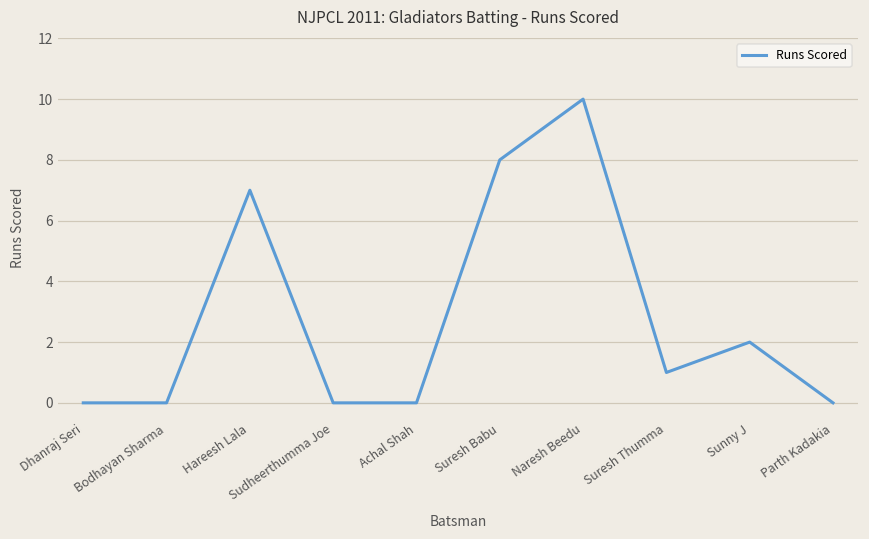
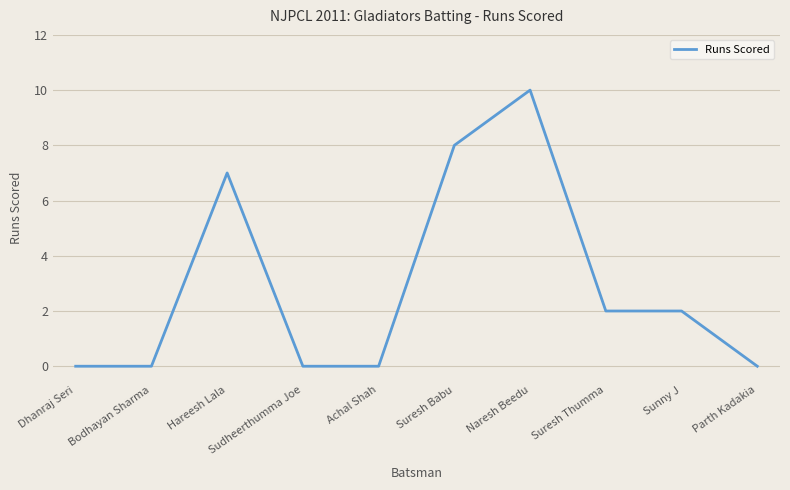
Suresh Thumma: 1 -> 2
